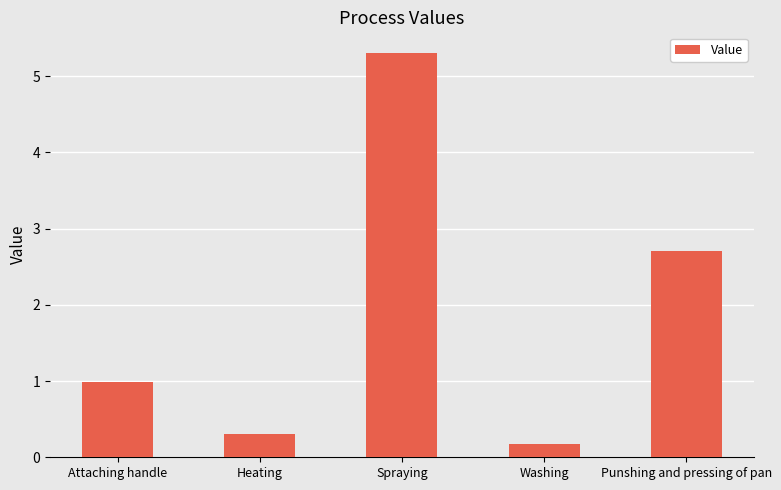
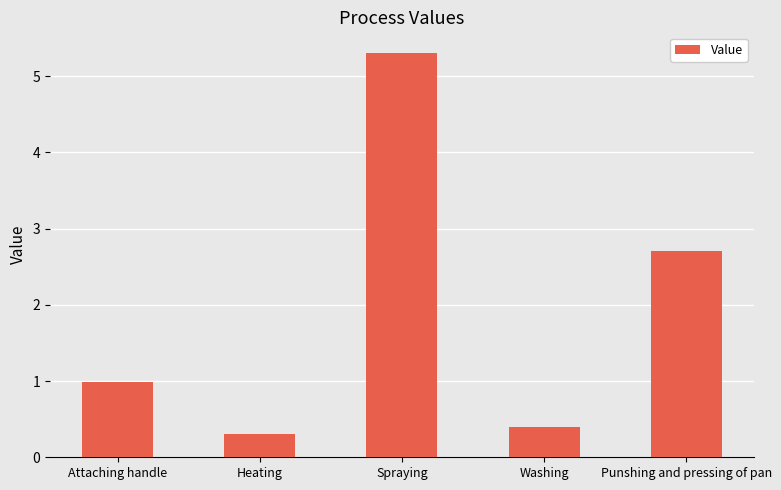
Washing: 0.2 -> 0.4
